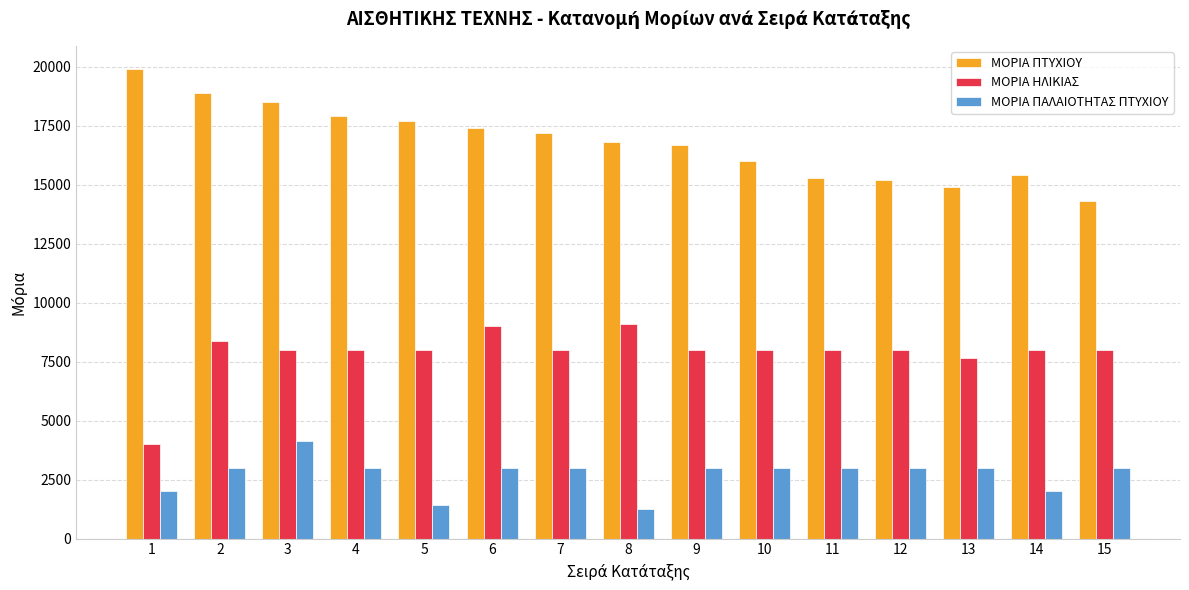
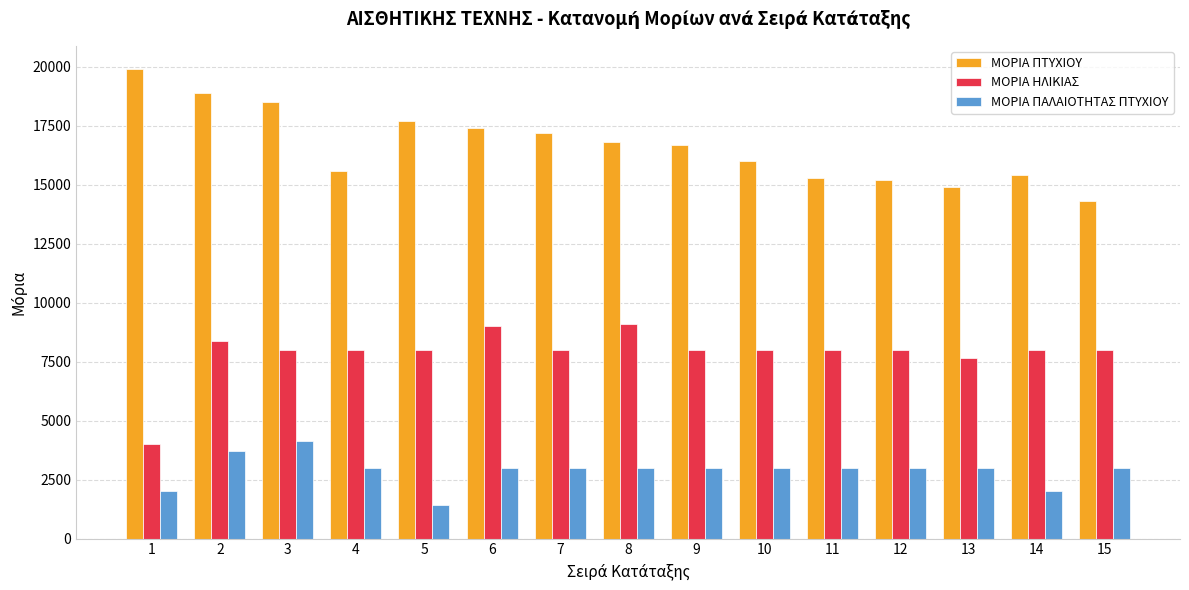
ΜΟΡΙΑ ΠΑΛΑΙΟΤΗΤΑΣ ΠΤΥΧΙΟΥ, 2: 3000 -> 3700
ΜΟΡΙΑ ΠΤΥΧΙΟΥ, 4: 17900 -> 15600
ΜΟΡΙΑ ΠΑΛΑΙΟΤΗΤΑΣ ΠΤΥΧΙΟΥ, 8: 1300 -> 3000
